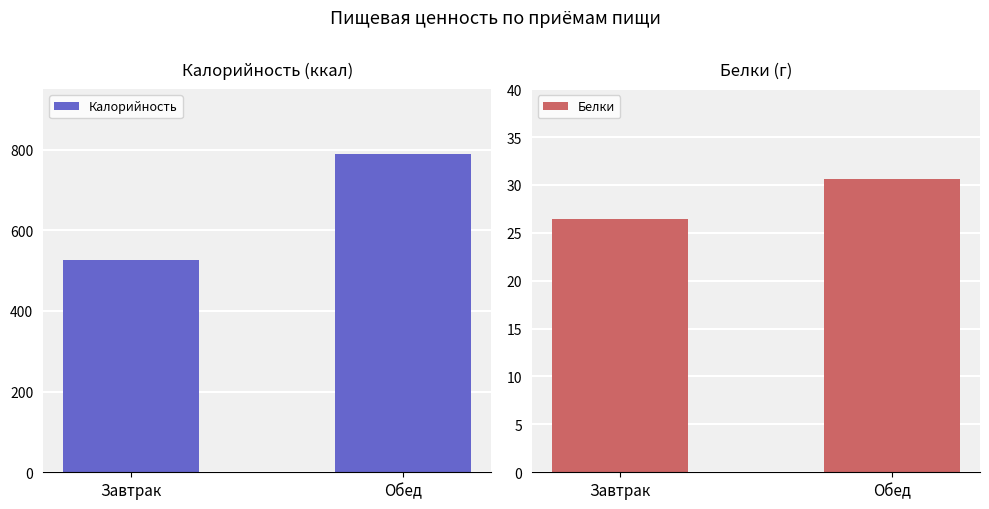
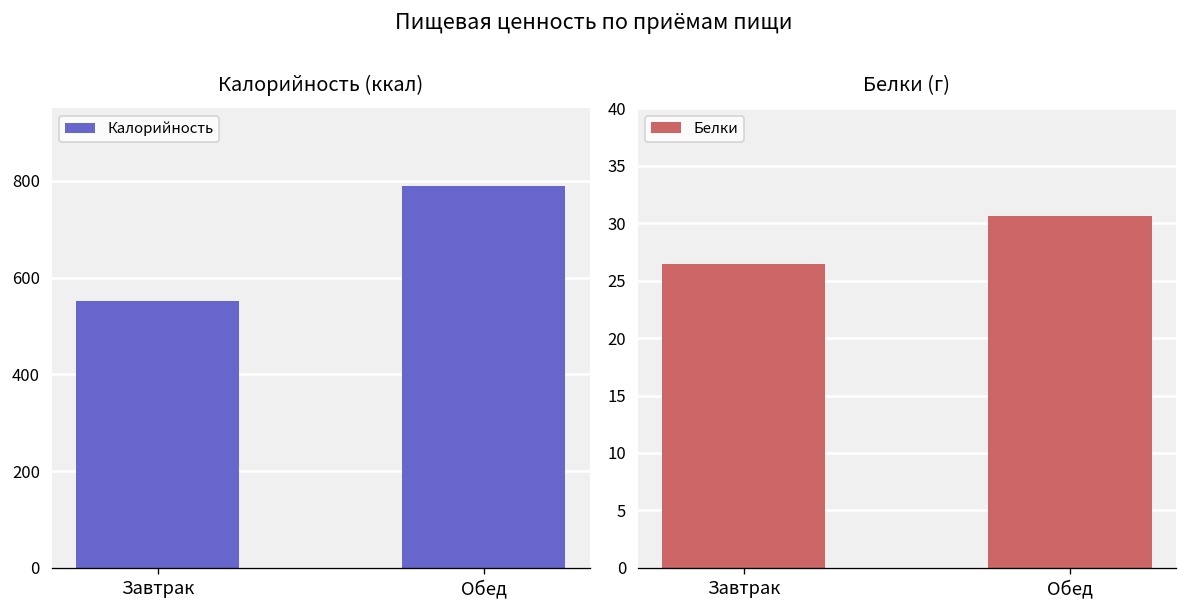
Калорийность (ккал), Завтрак: 530 -> 550
